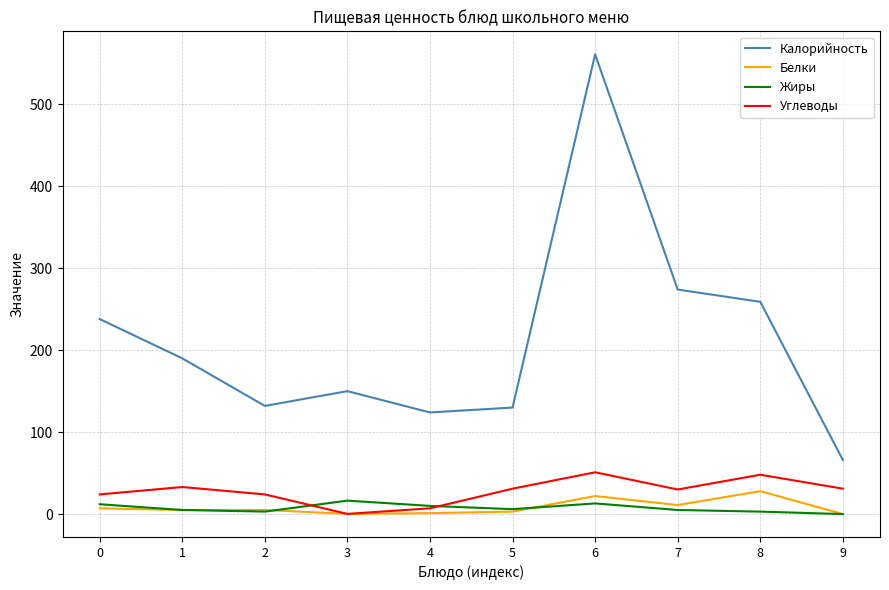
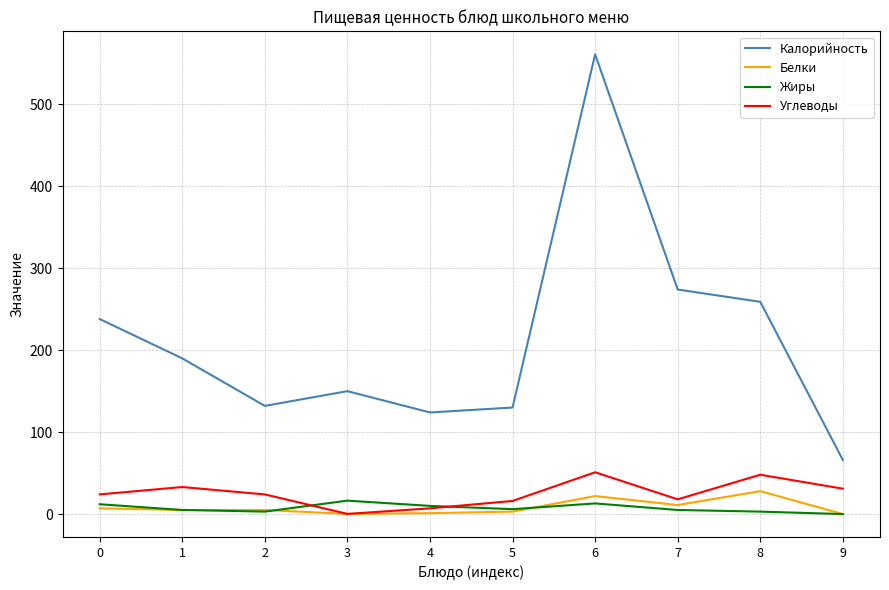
Углеводы, 5: 30 -> 20
Углеводы, 7: 30 -> 20
